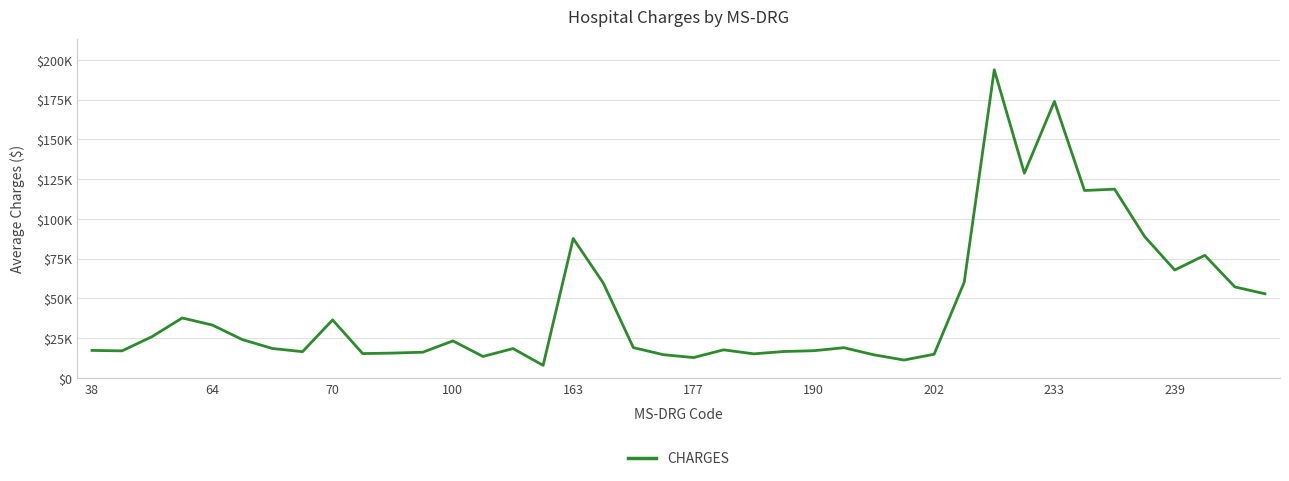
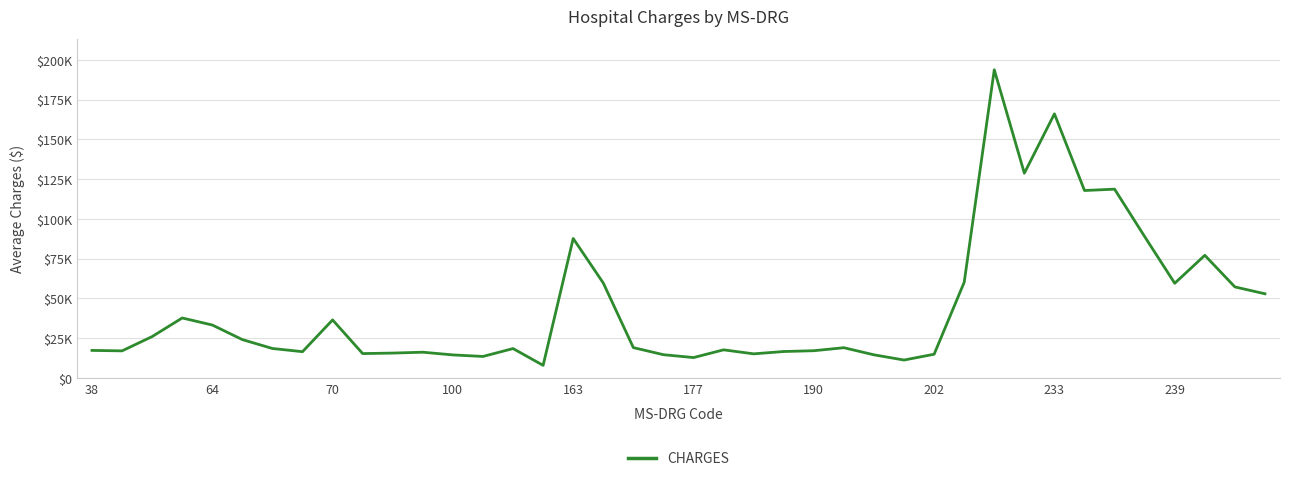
100: $23000 -> $14000
233: $174000 -> $166000
239: $68000 -> $60000
